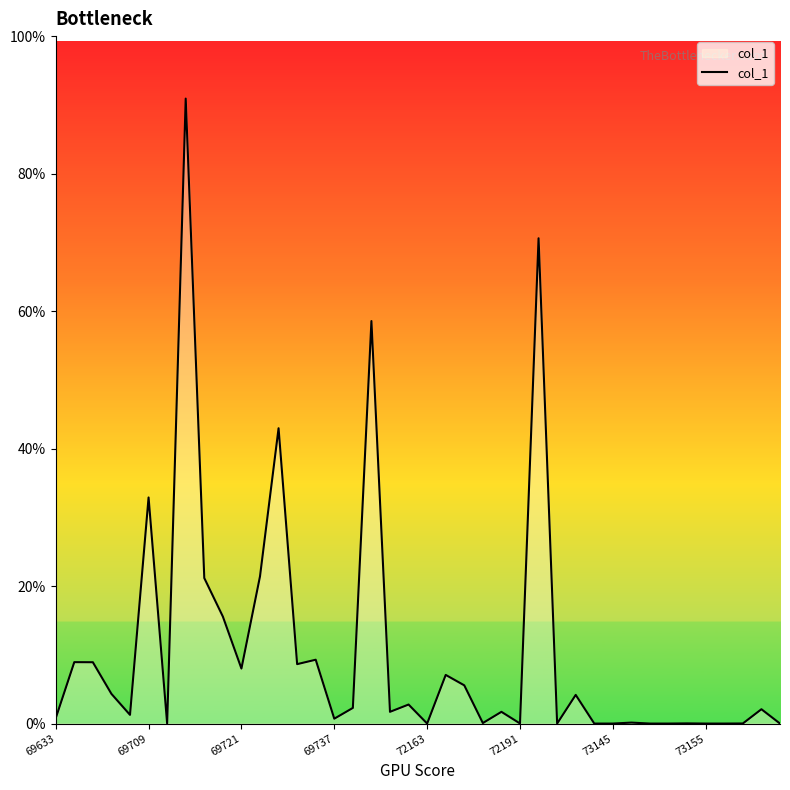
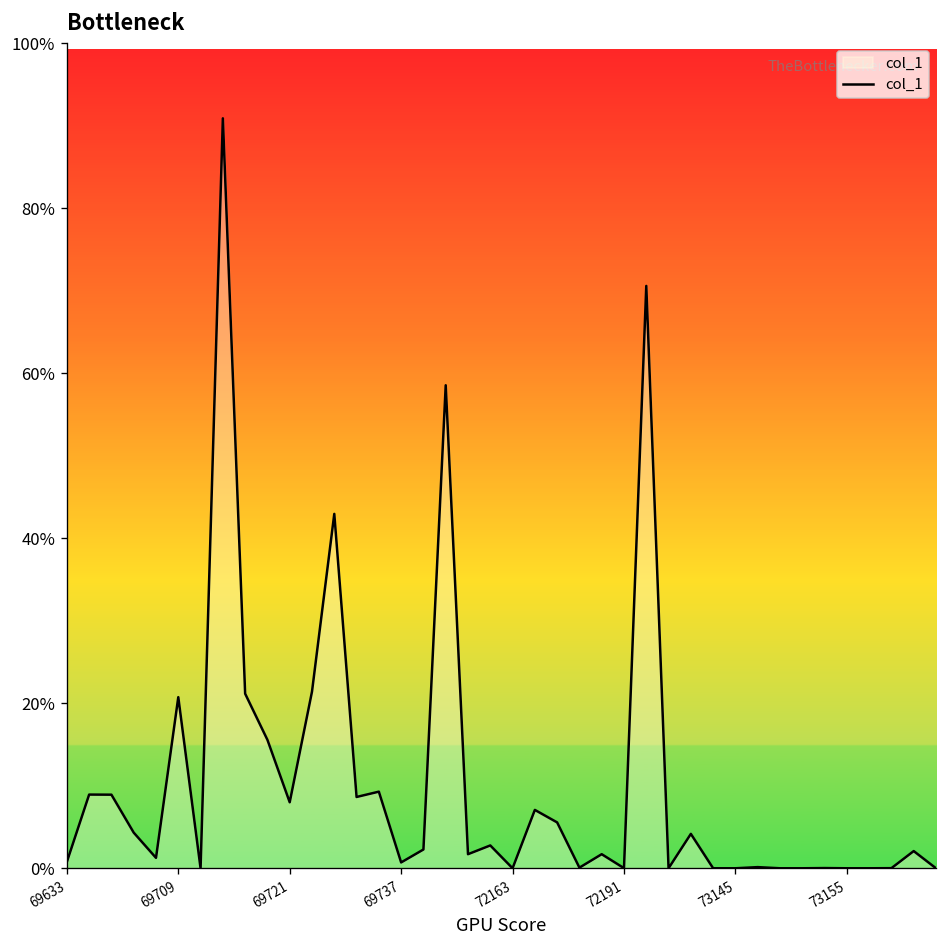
69709: 33% -> 21%
